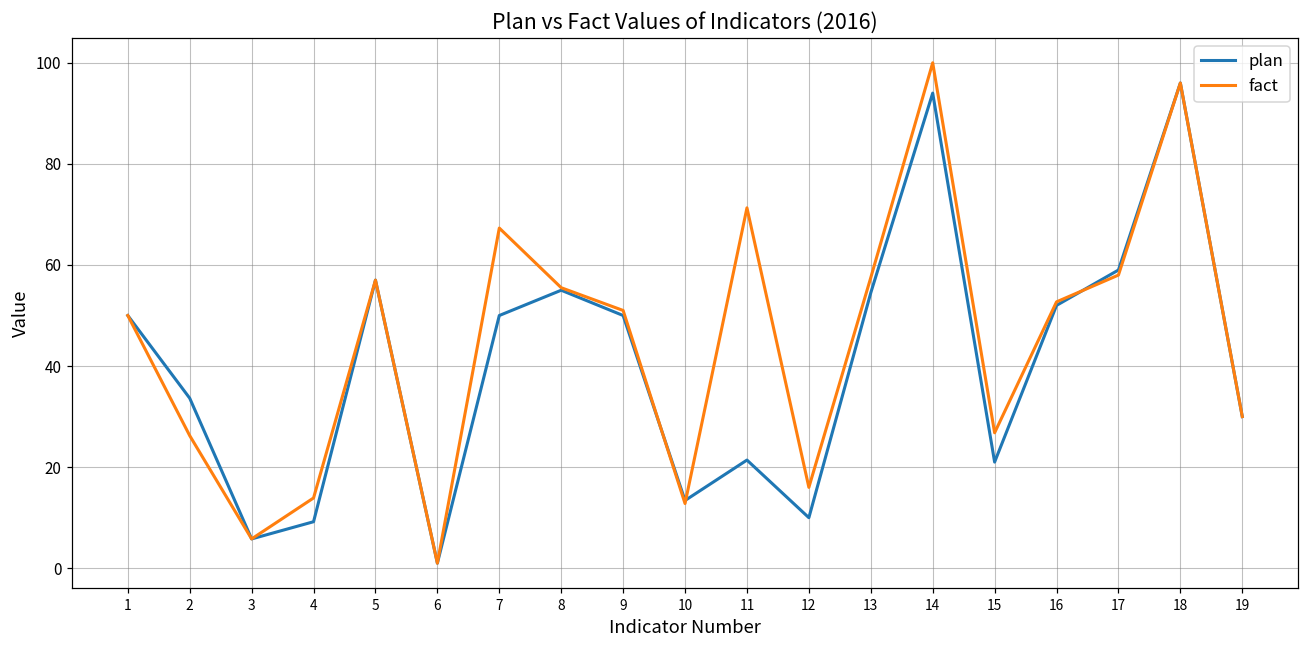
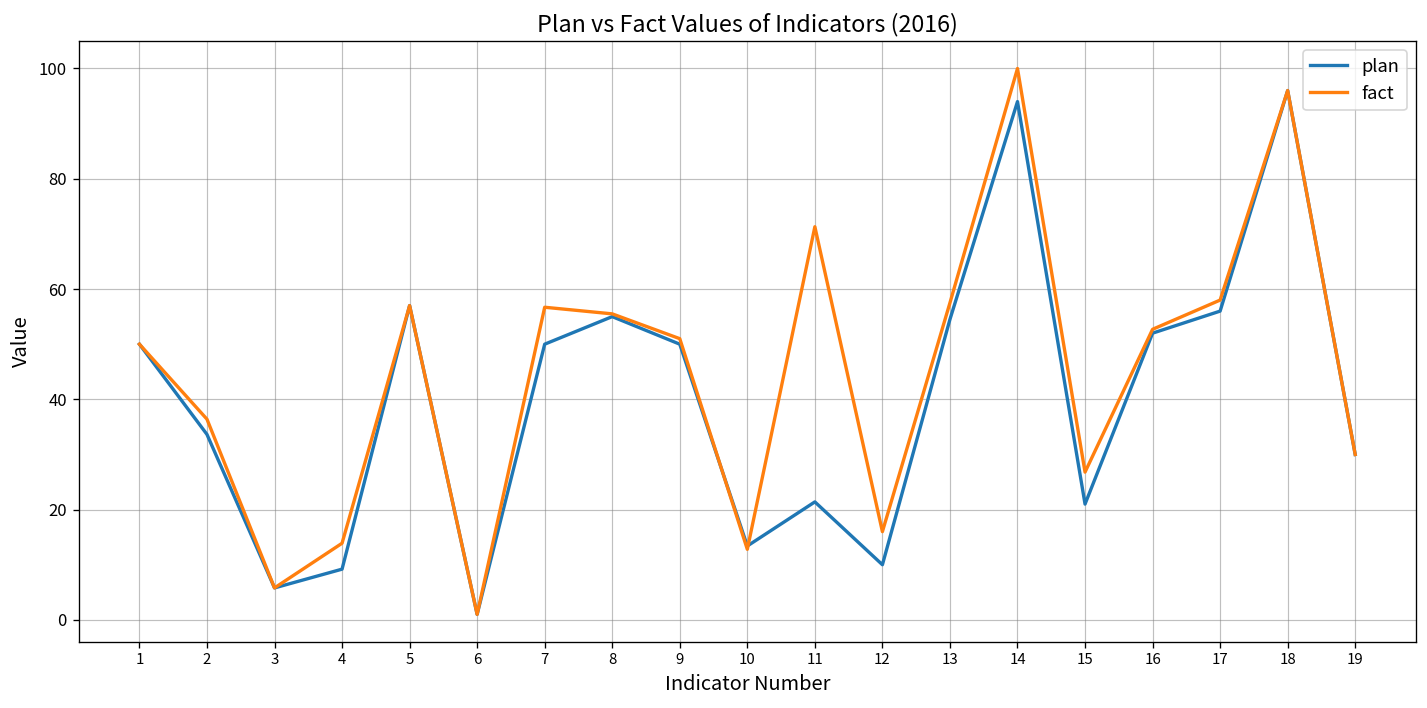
fact, 2: 26 -> 36
fact, 7: 67 -> 57
plan, 17: 59 -> 56
